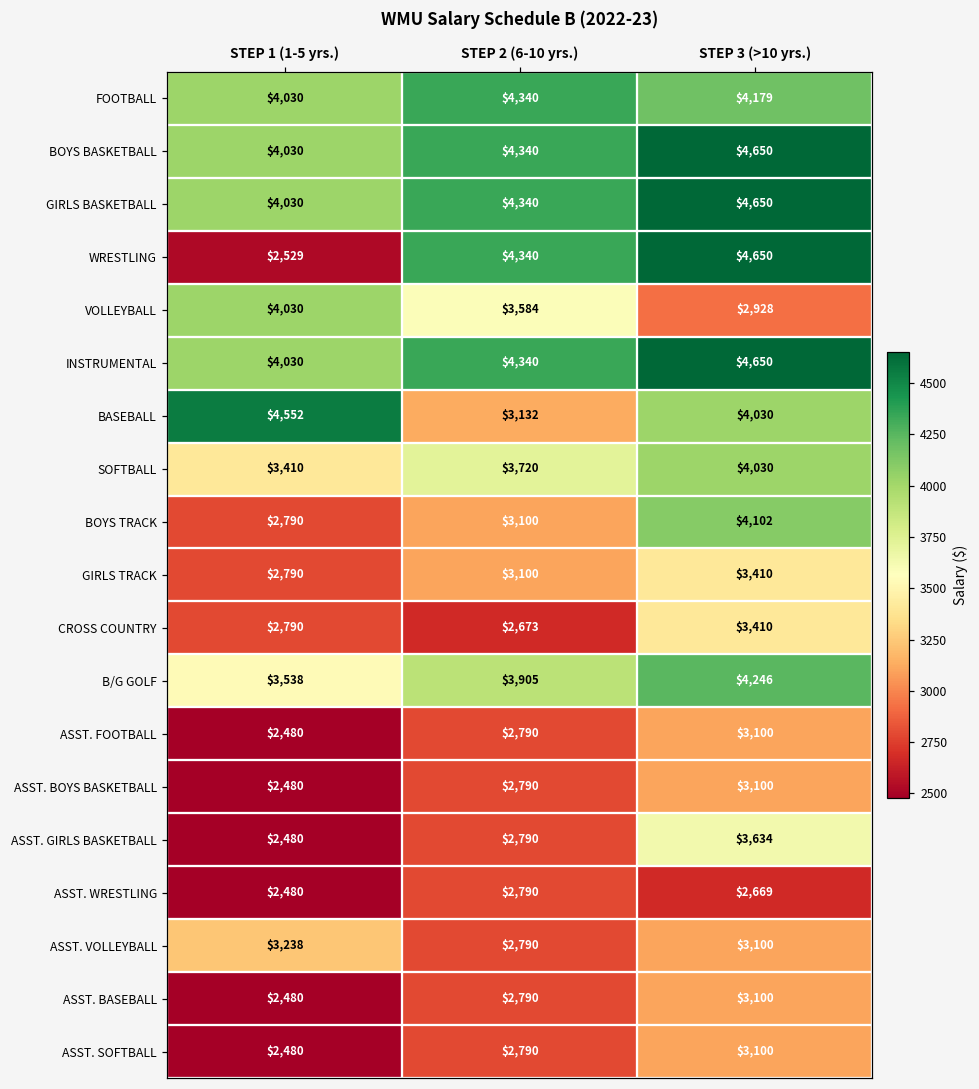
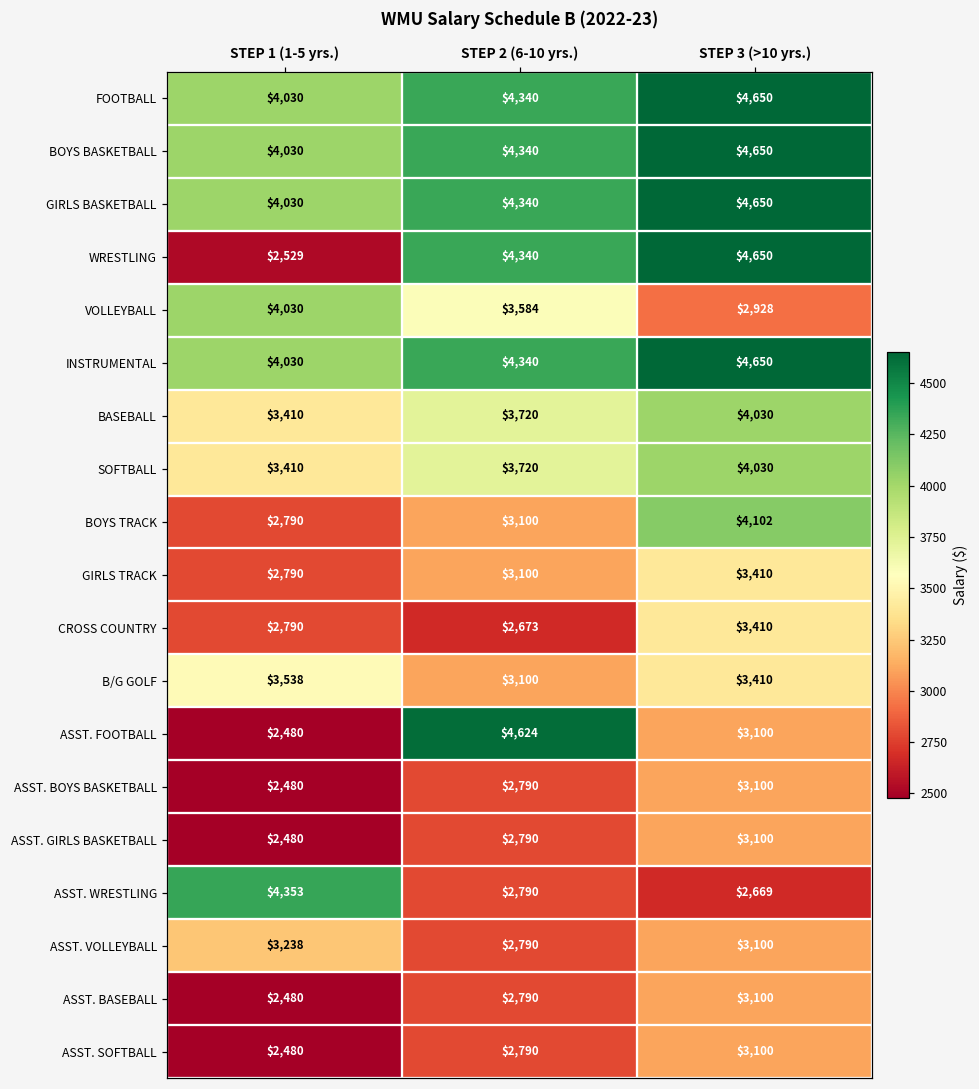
FOOTBALL, STEP 3 (>10 yrs.): $4,179 -> $4,650
BASEBALL, STEP 1 (1-5 yrs.): $4,552 -> $3,410
BASEBALL, STEP 2 (6-10 yrs.): $3,132 -> $3,720
B/G GOLF, STEP 2 (6-10 yrs.): $3,905 -> $3,100
B/G GOLF, STEP 3 (>10 yrs.): $4,246 -> $3,410
ASST. FOOTBALL, STEP 2 (6-10 yrs.): $2,790 -> $4,624
ASST. GIRLS BASKETBALL, STEP 3 (>10 yrs.): $3,634 -> $3,100
ASST. WRESTLING, STEP 1 (1-5 yrs.): $2,480 -> $4,353
